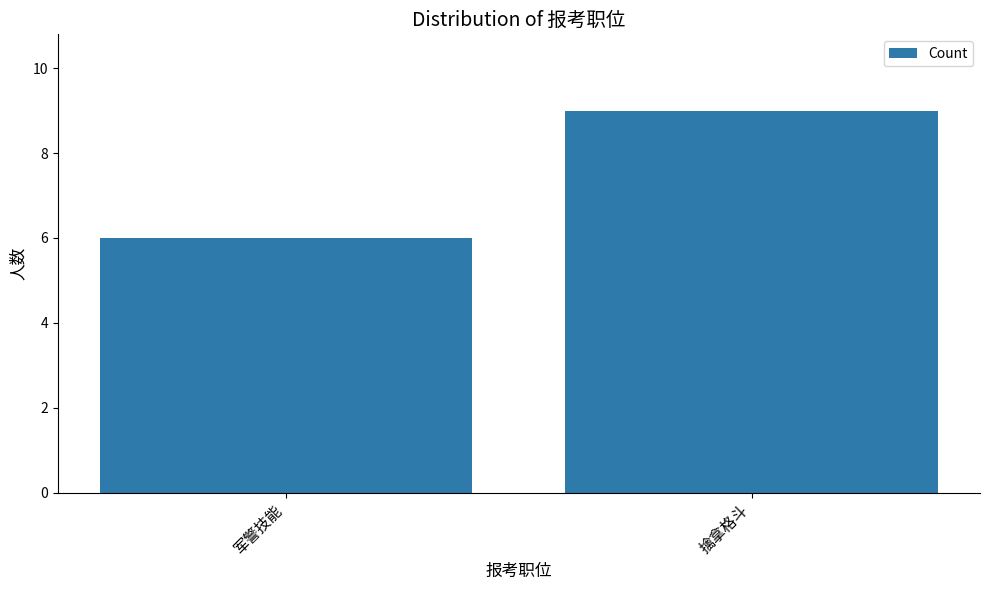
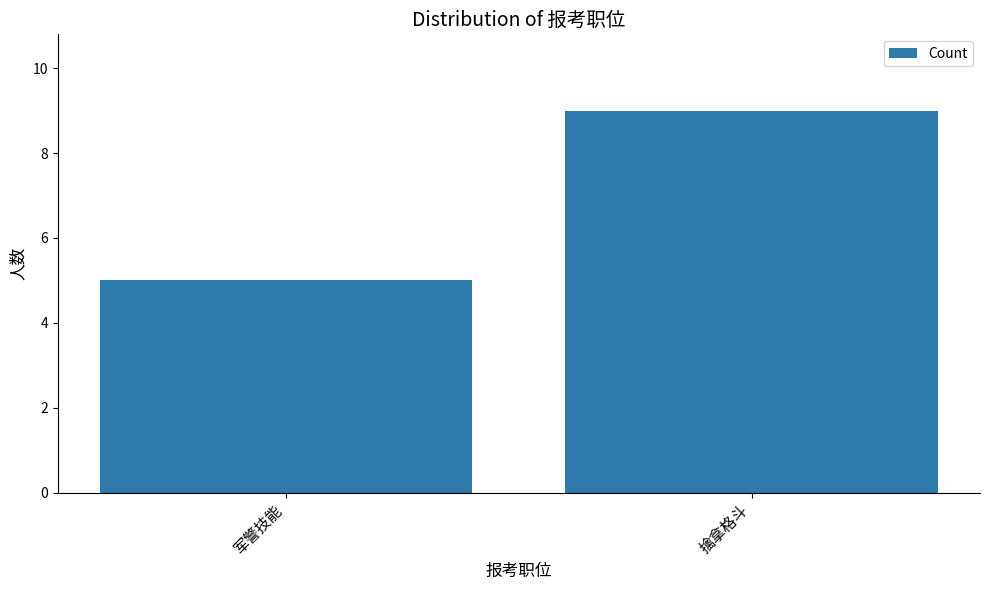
军警技能: 6 -> 5
